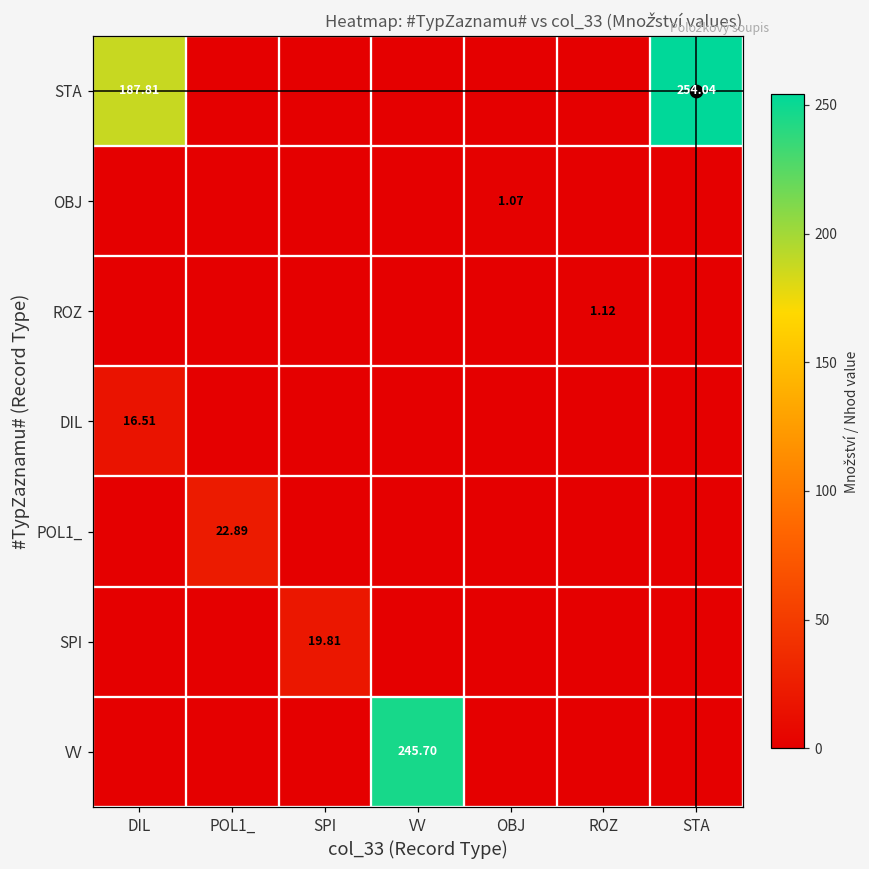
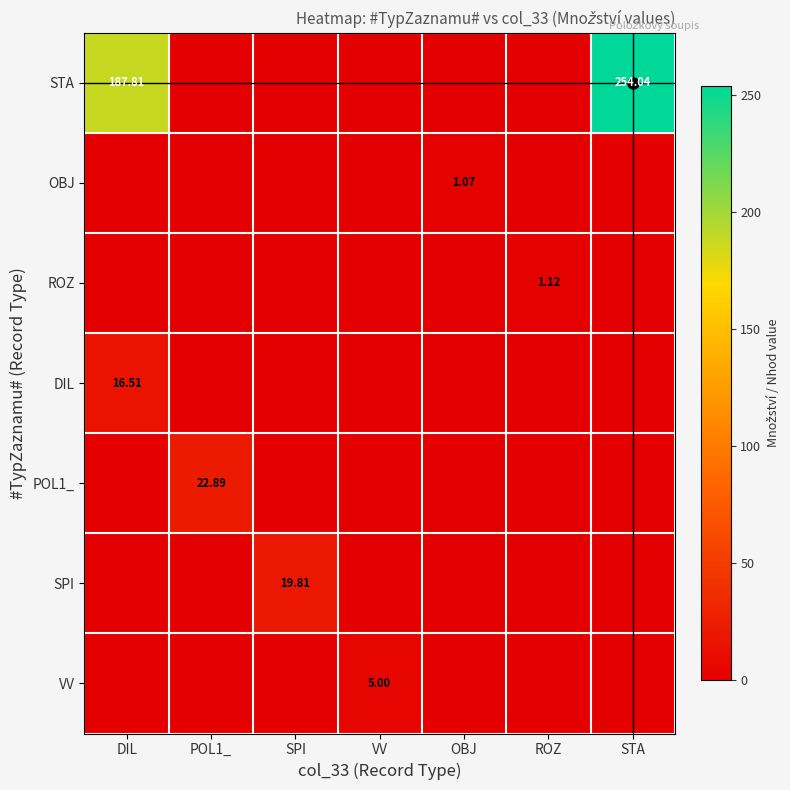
VV, VV: 245.70 -> 5.00
